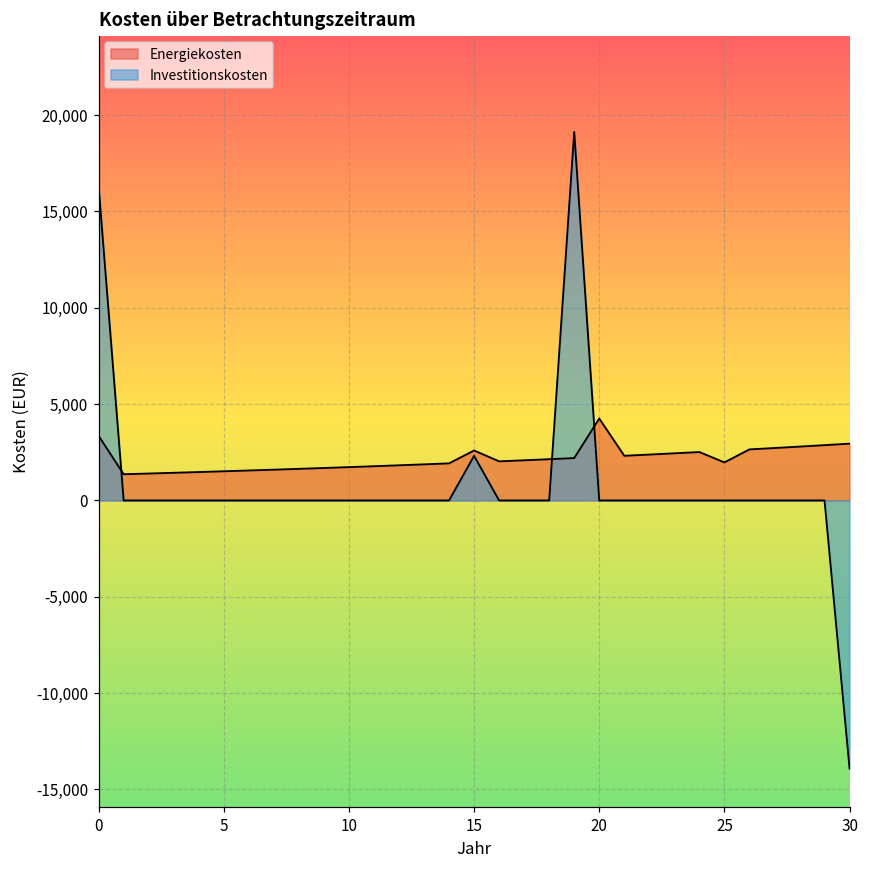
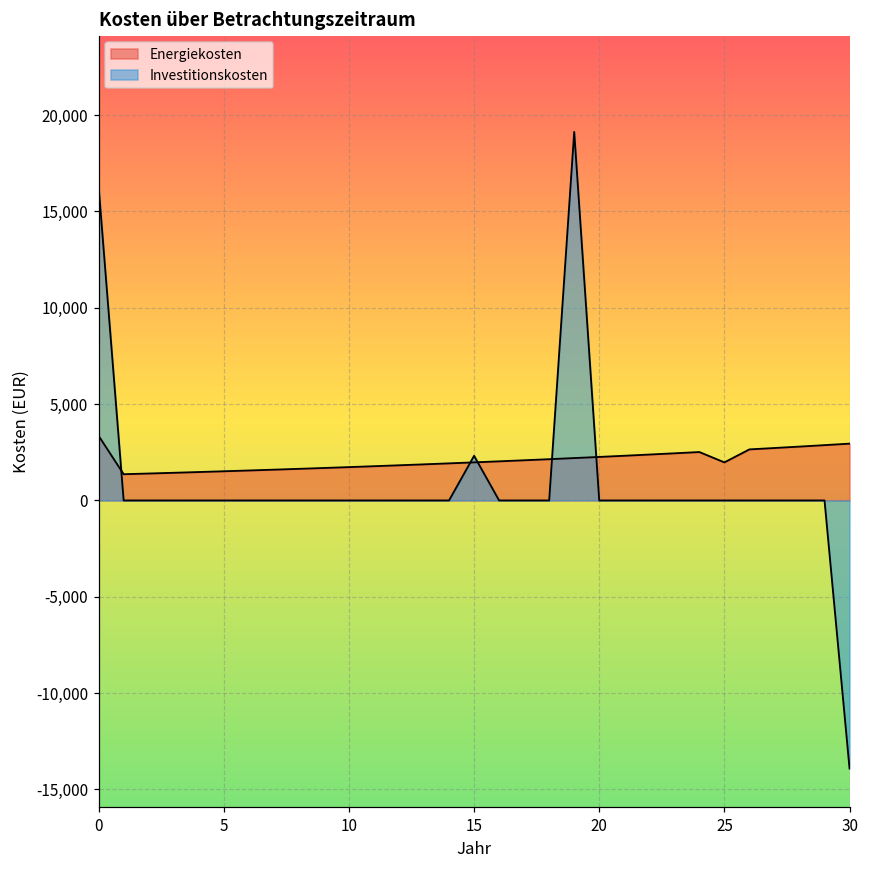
Energiekosten, 15: 2,600 -> 2,000
Energiekosten, 20: 4,300 -> 2,300
